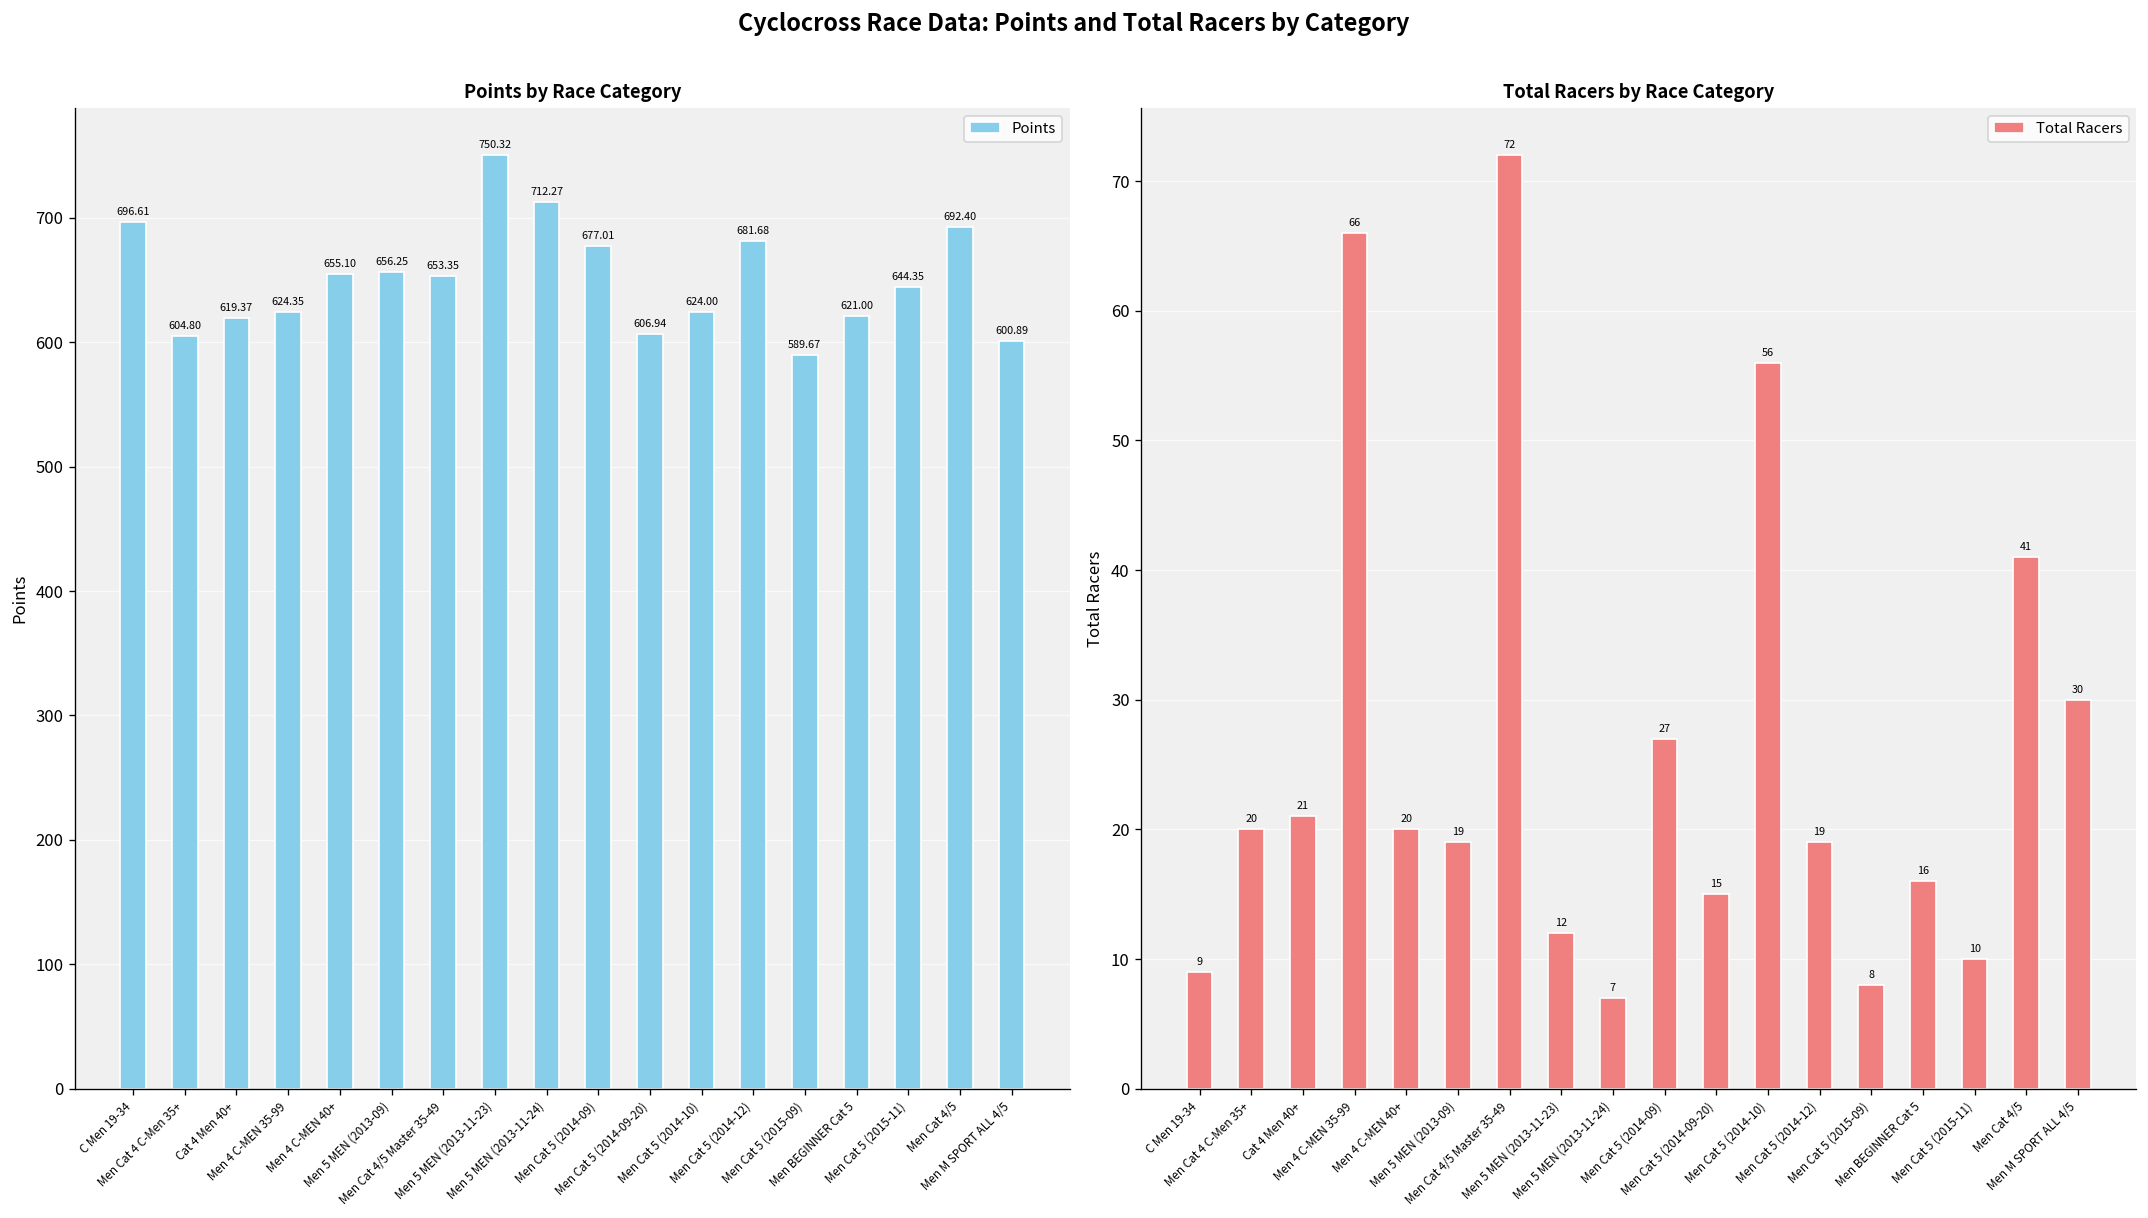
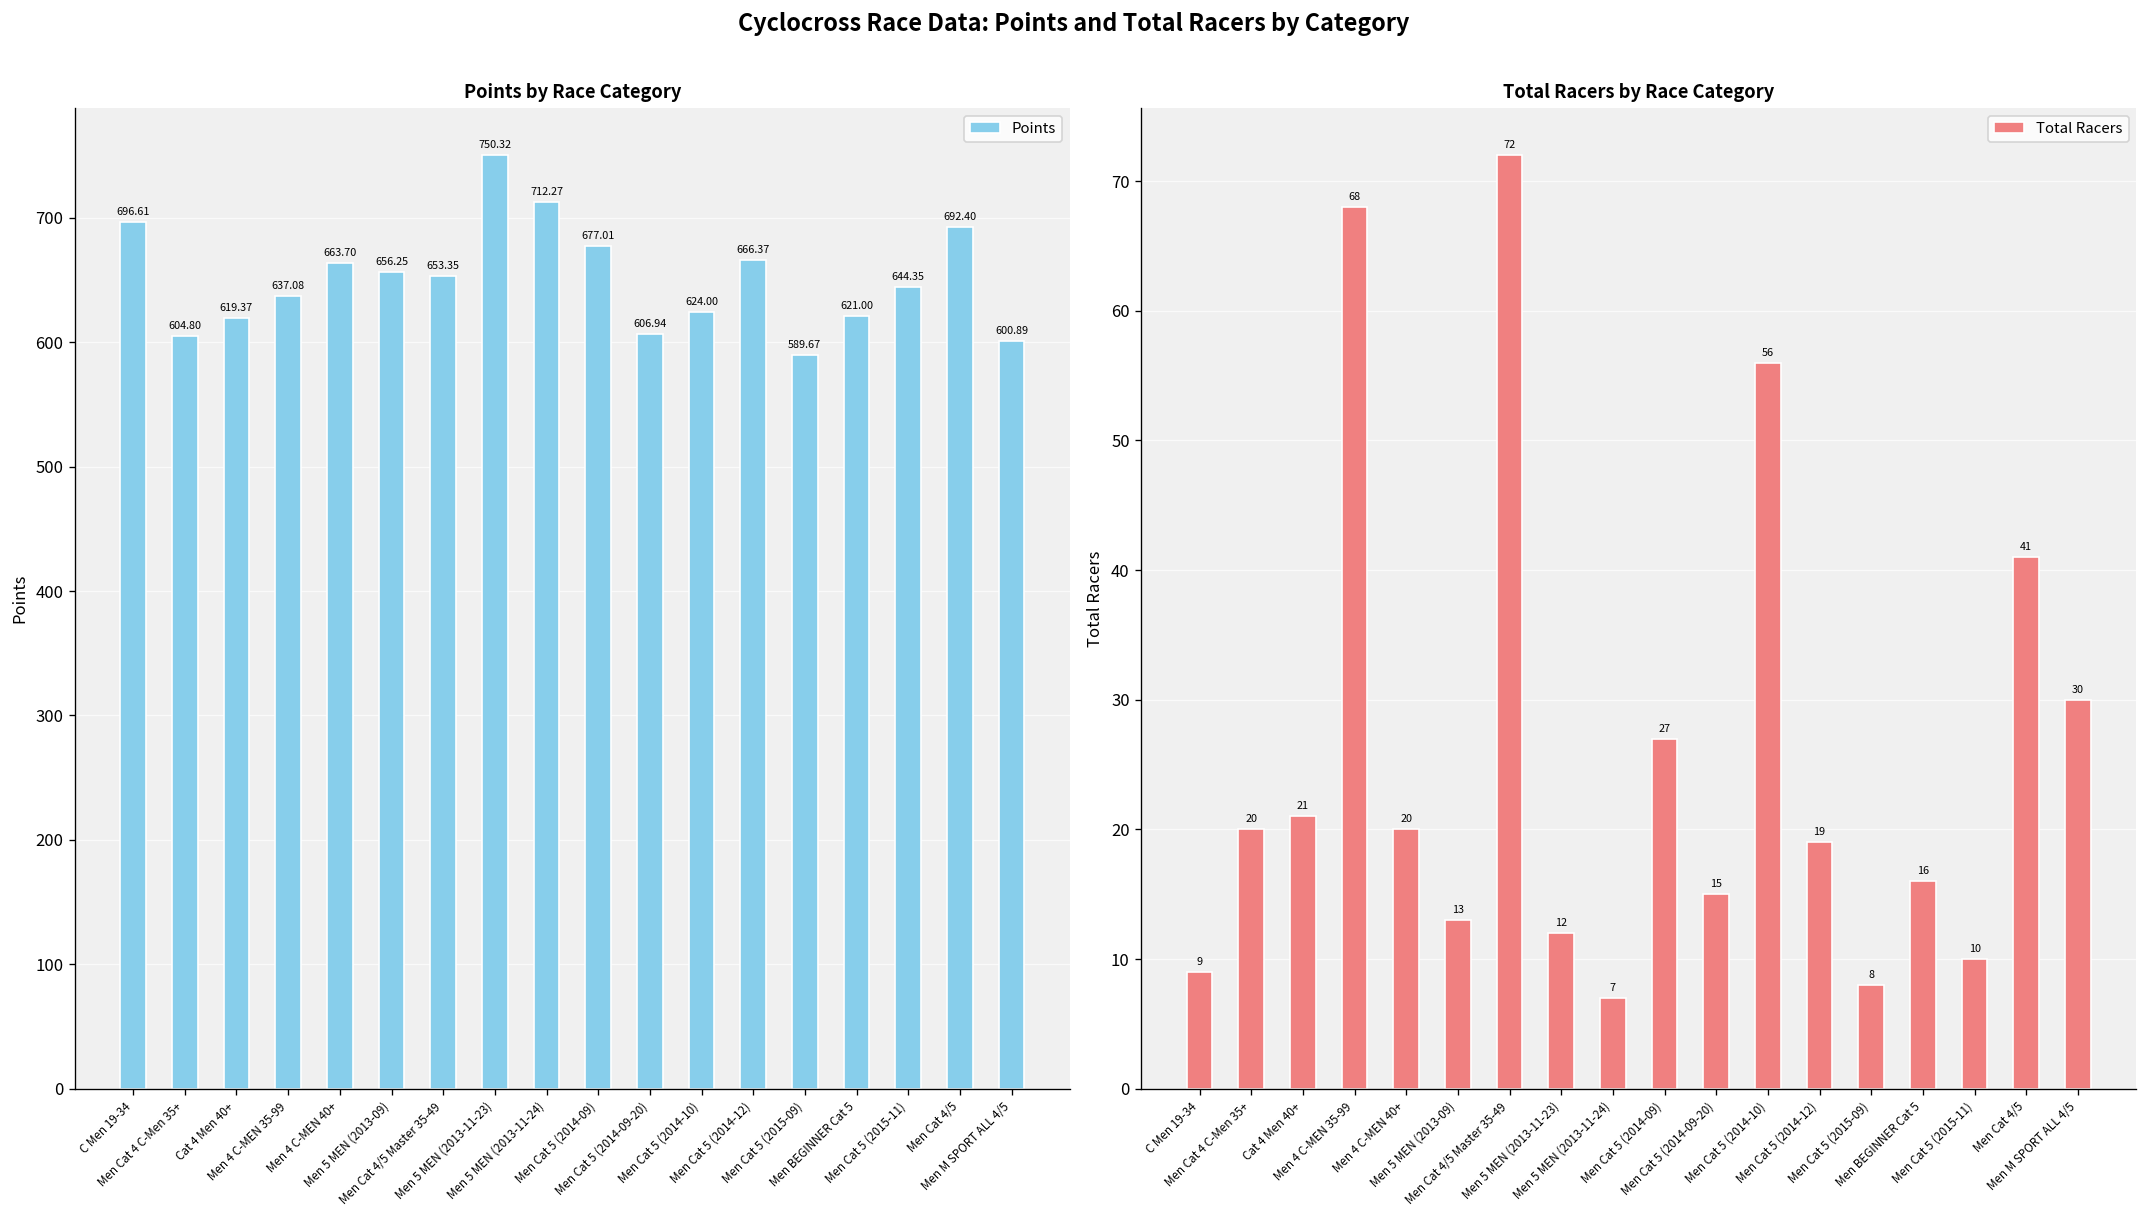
Points by Race Category, Men 4 C-MEN 35-99: 624.35 -> 637.08
Points by Race Category, Men 4 C-MEN 40+: 655.10 -> 663.70
Points by Race Category, Men Cat 5 (2014-12): 681.68 -> 666.37
Total Racers by Race Category, Men 4 C-MEN 35-99: 66 -> 68
Total Racers by Race Category, Men 5 MEN (2013-09): 19 -> 13
